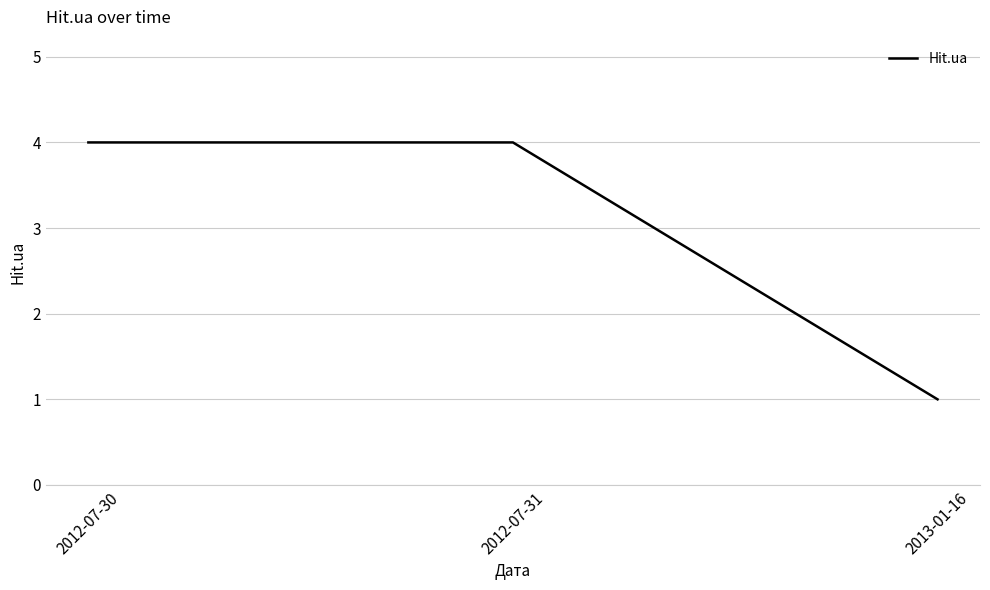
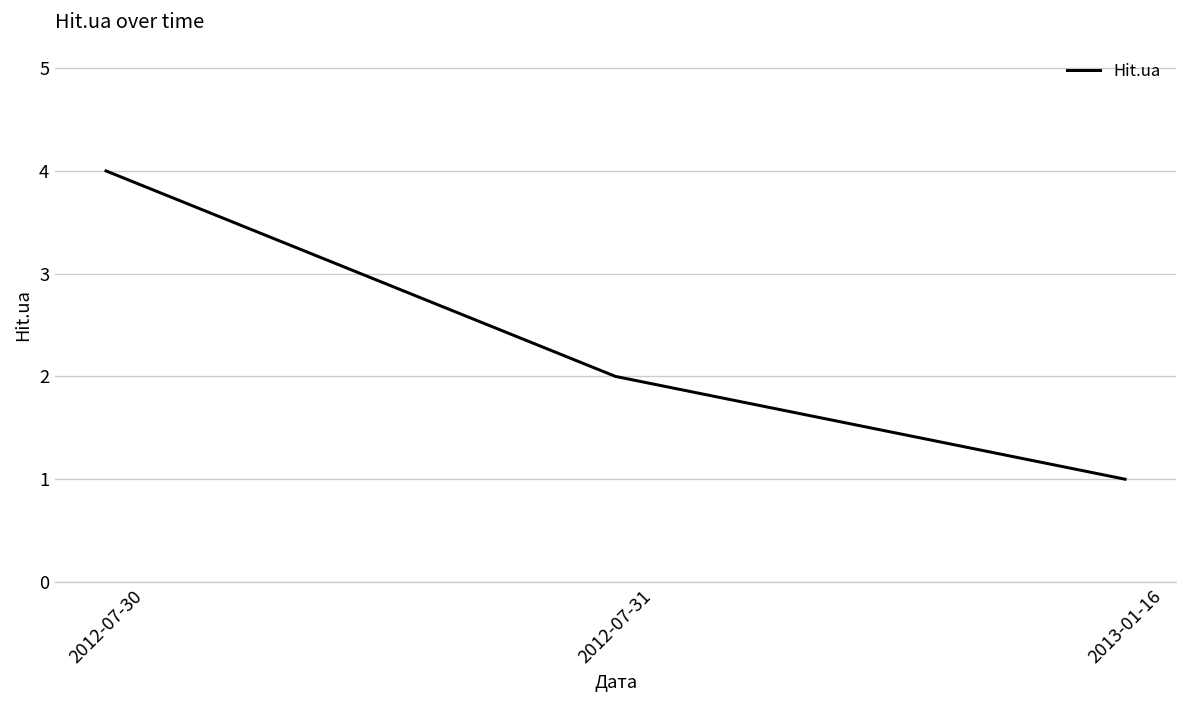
2012-07-31: 4 -> 2
